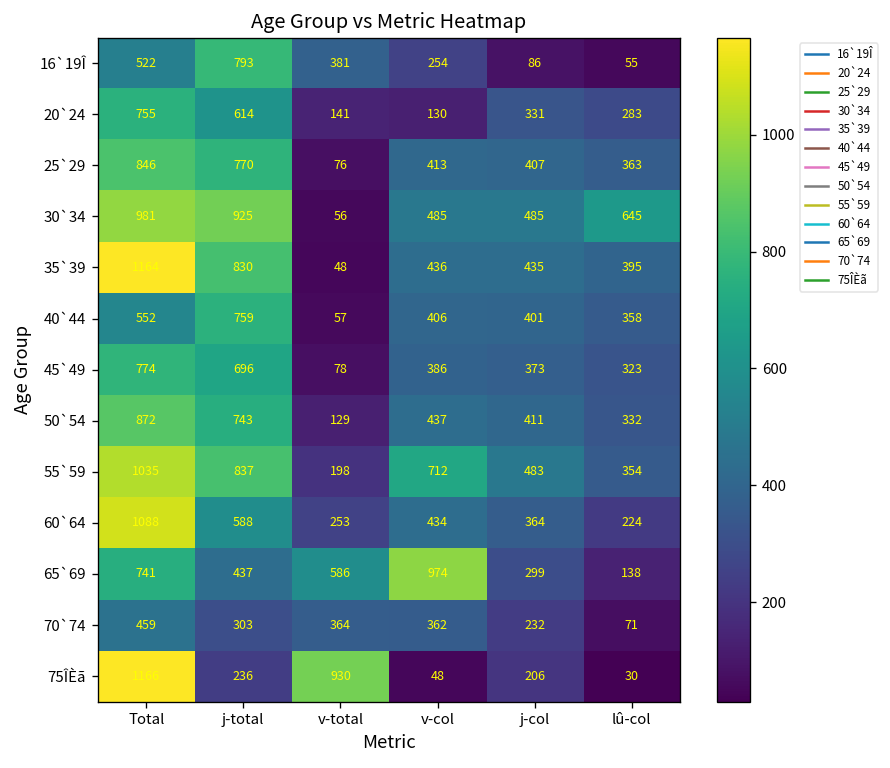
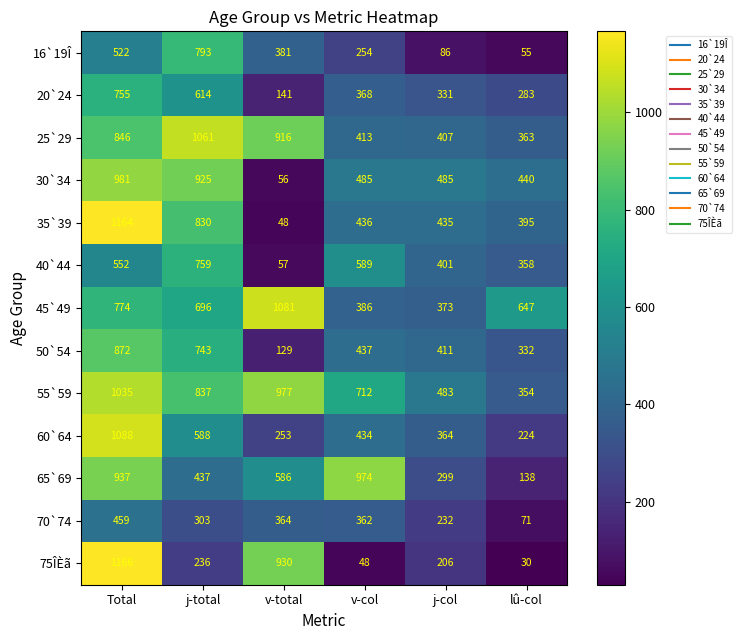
20`24, v-col: 130 -> 368
25`29, j-total: 770 -> 1061
25`29, v-total: 76 -> 916
30`34, lû-col: 645 -> 440
40`44, v-col: 406 -> 589
45`49, v-total: 78 -> 1081
45`49, lû-col: 323 -> 647
55`59, v-total: 198 -> 977
65`69, Total: 741 -> 937
